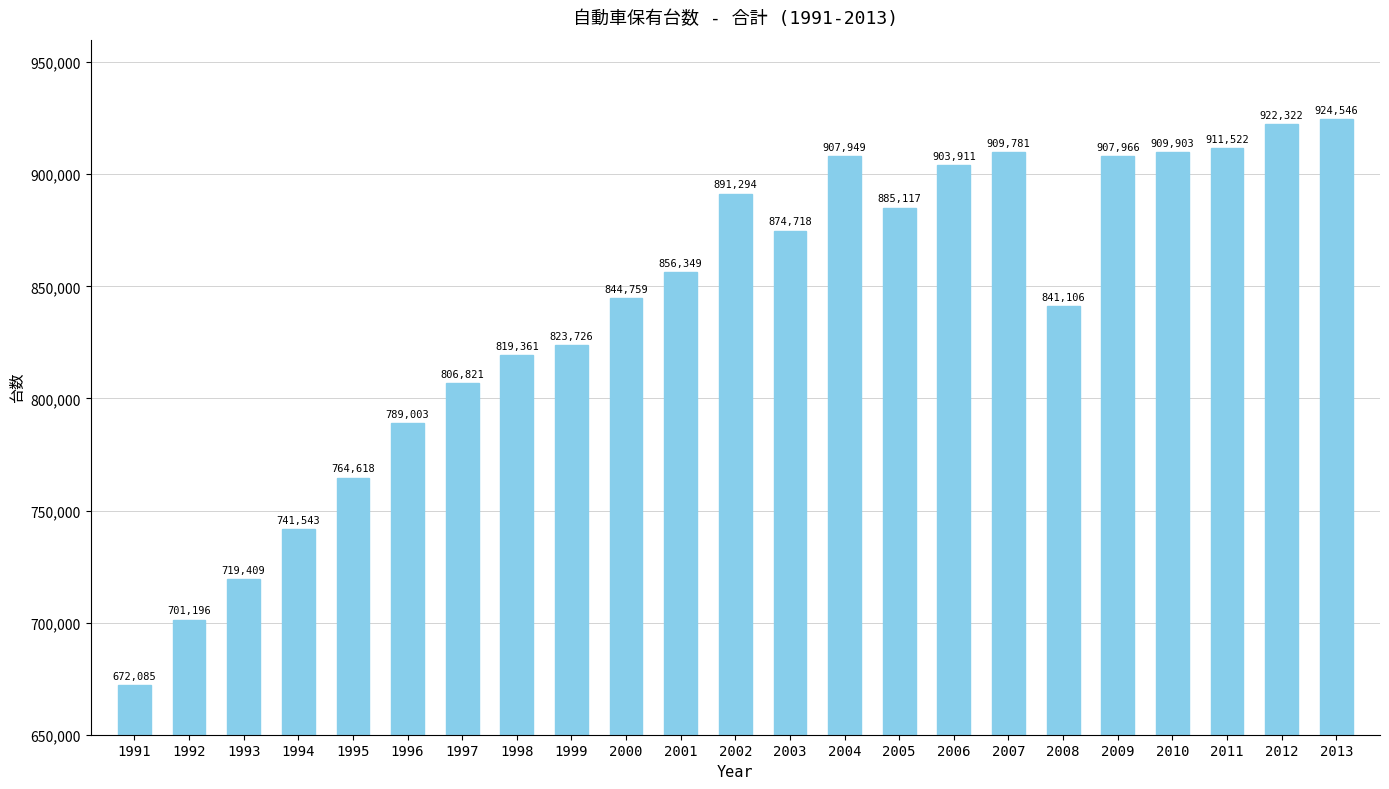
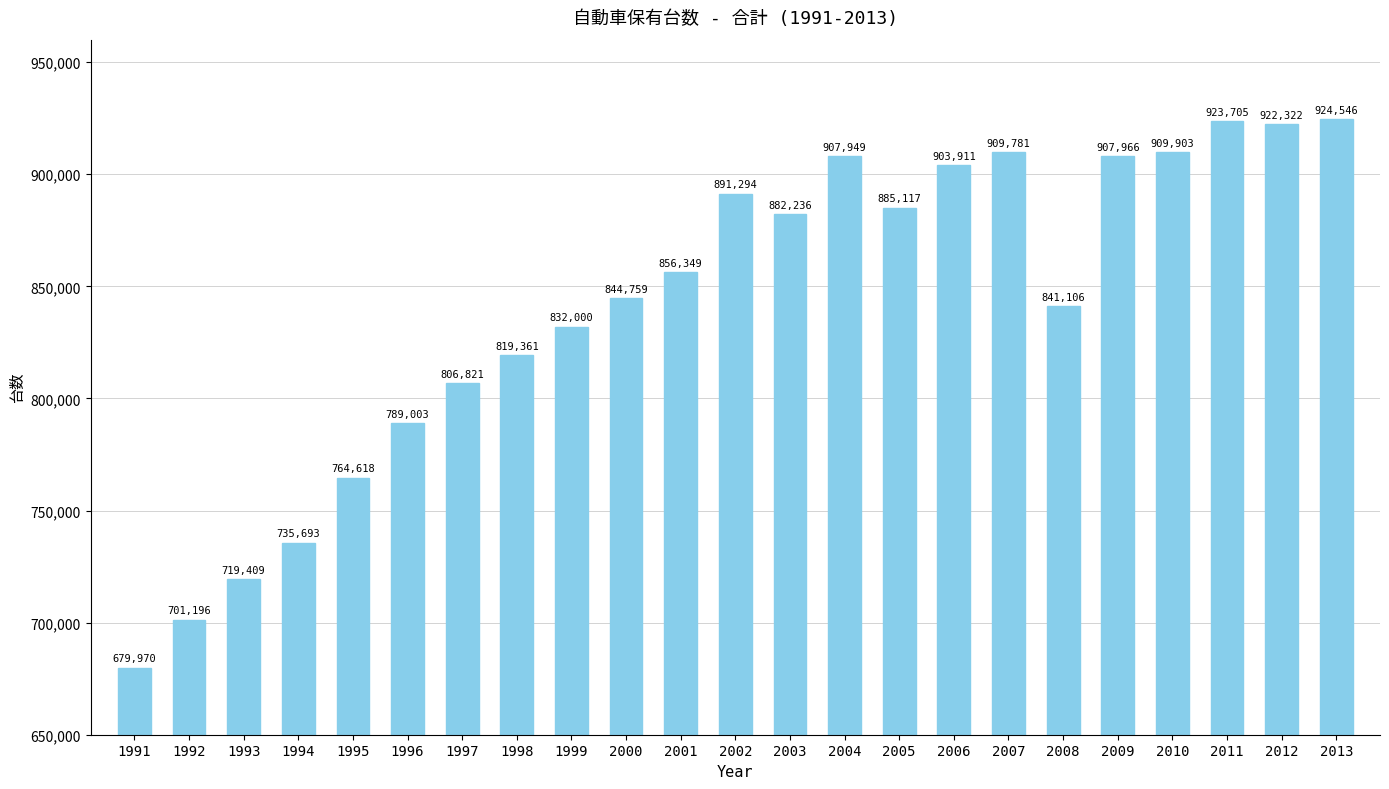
1991: 672,085 -> 679,970
1994: 741,543 -> 735,693
1999: 823,726 -> 832,000
2003: 874,718 -> 882,236
2011: 911,522 -> 923,705
